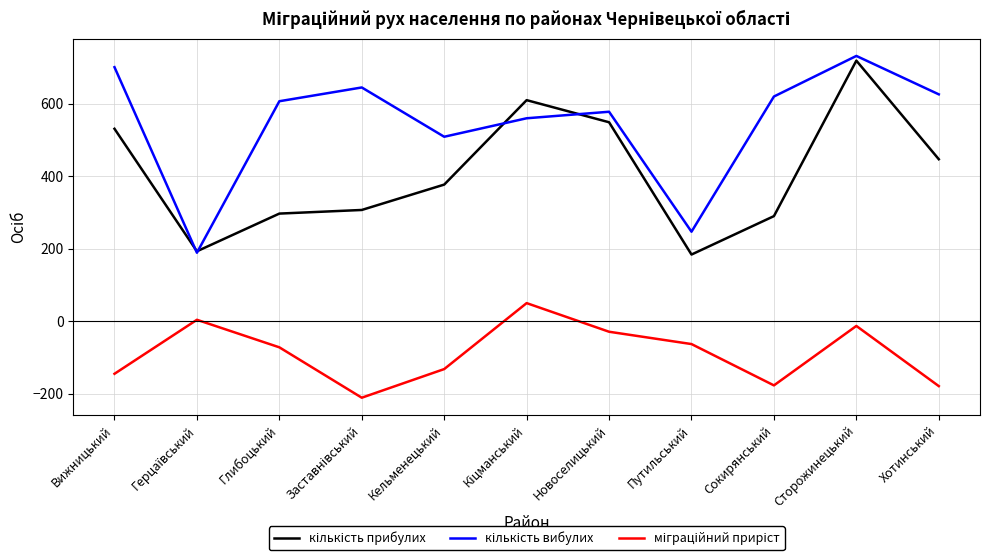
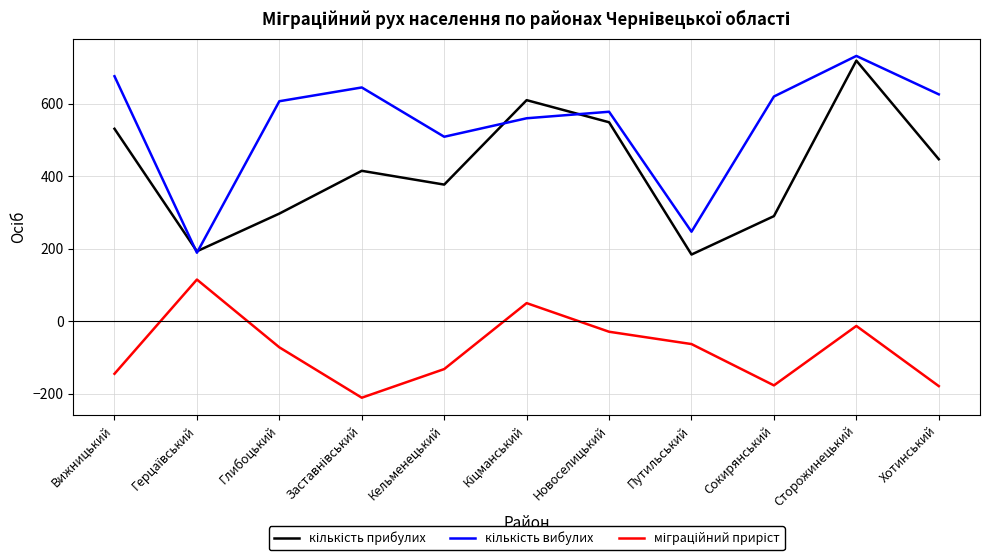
кількість вибулих, Вижницький: 700 -> 680
міграційний приріст, Герцаївський: 0 -> 120
кількість прибулих, Заставнівський: 310 -> 420
